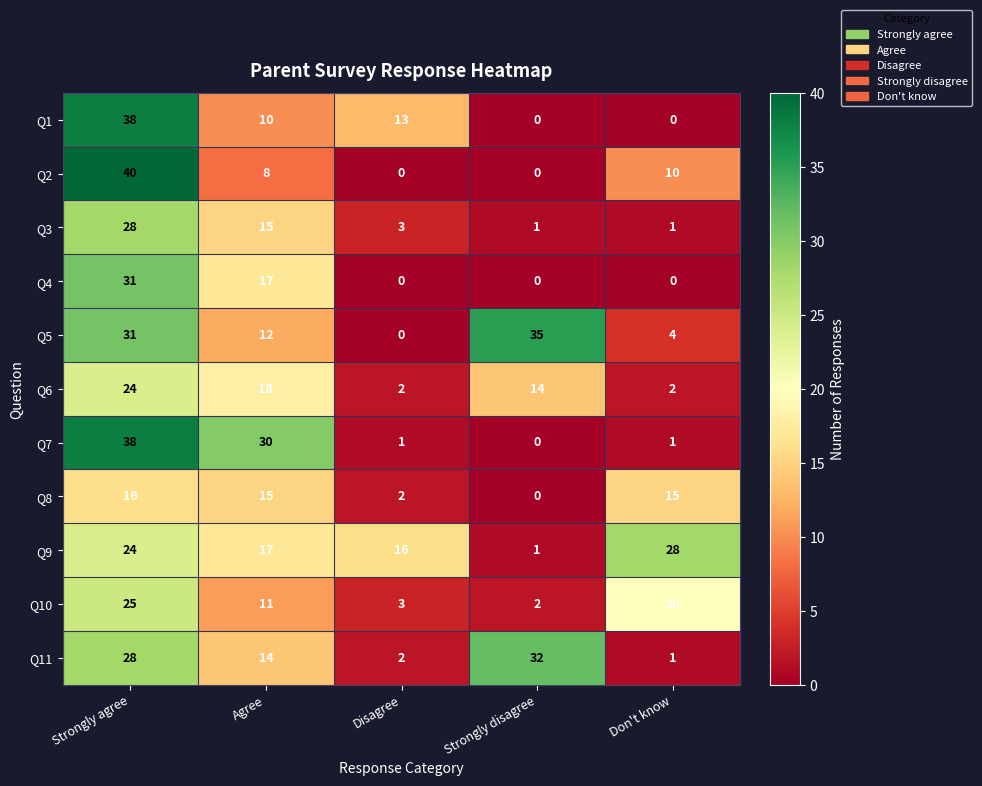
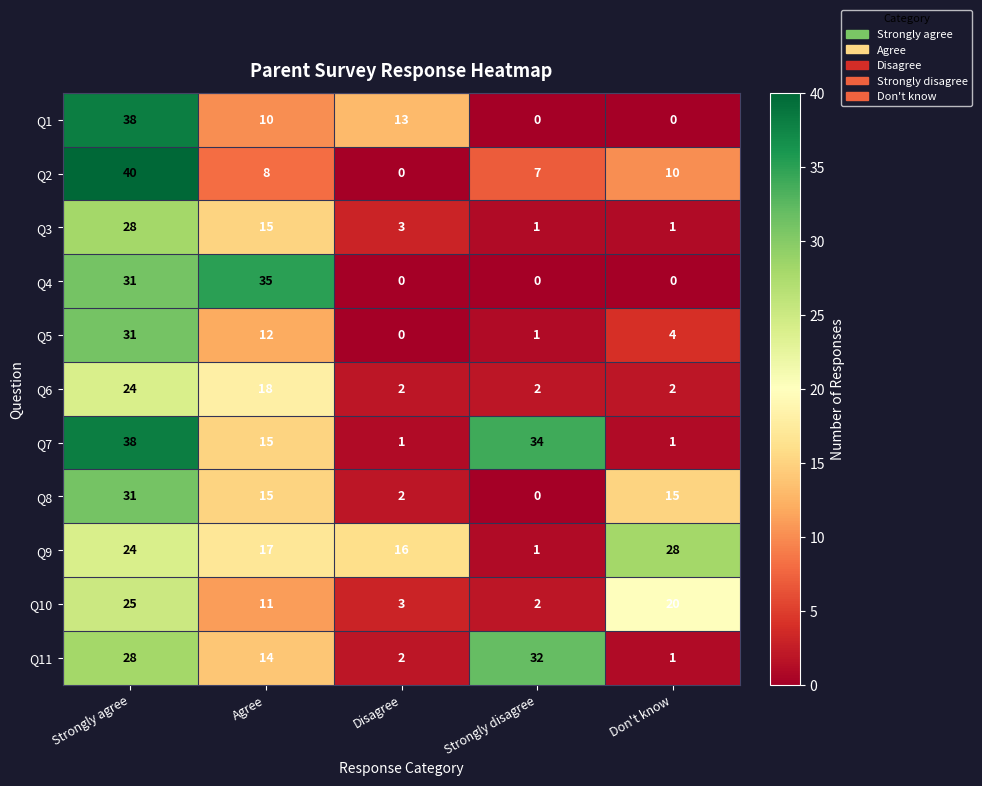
Q2, Strongly disagree: 0 -> 7
Q4, Agree: 17 -> 35
Q5, Strongly disagree: 35 -> 1
Q6, Strongly disagree: 14 -> 2
Q7, Agree: 30 -> 15
Q7, Strongly disagree: 0 -> 34
Q8, Strongly agree: 16 -> 31
